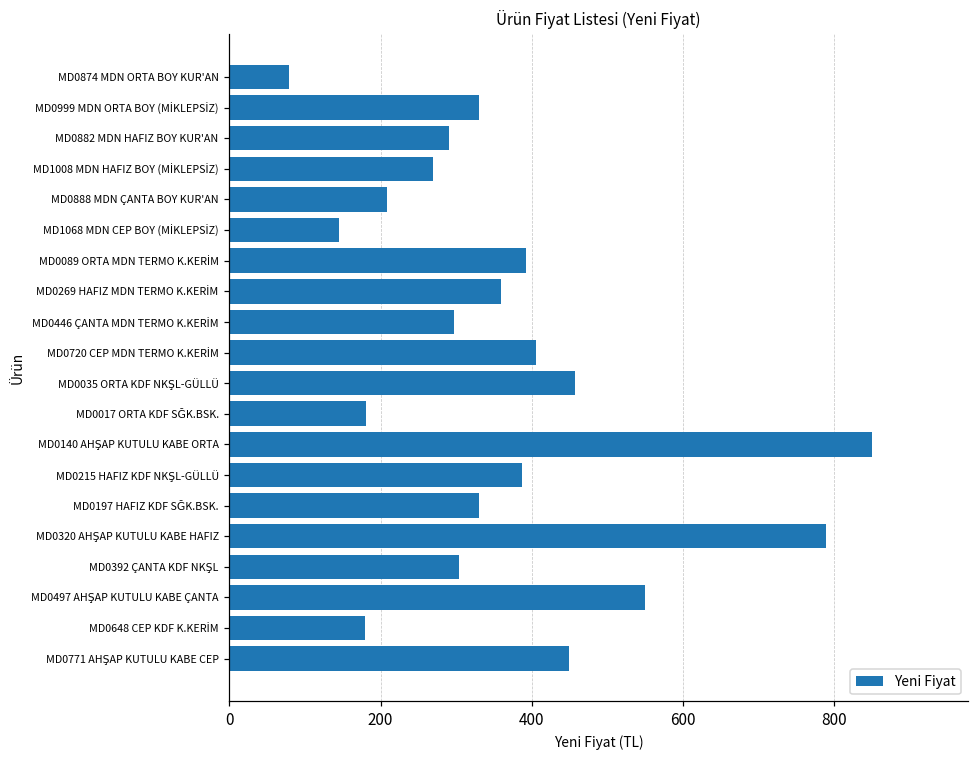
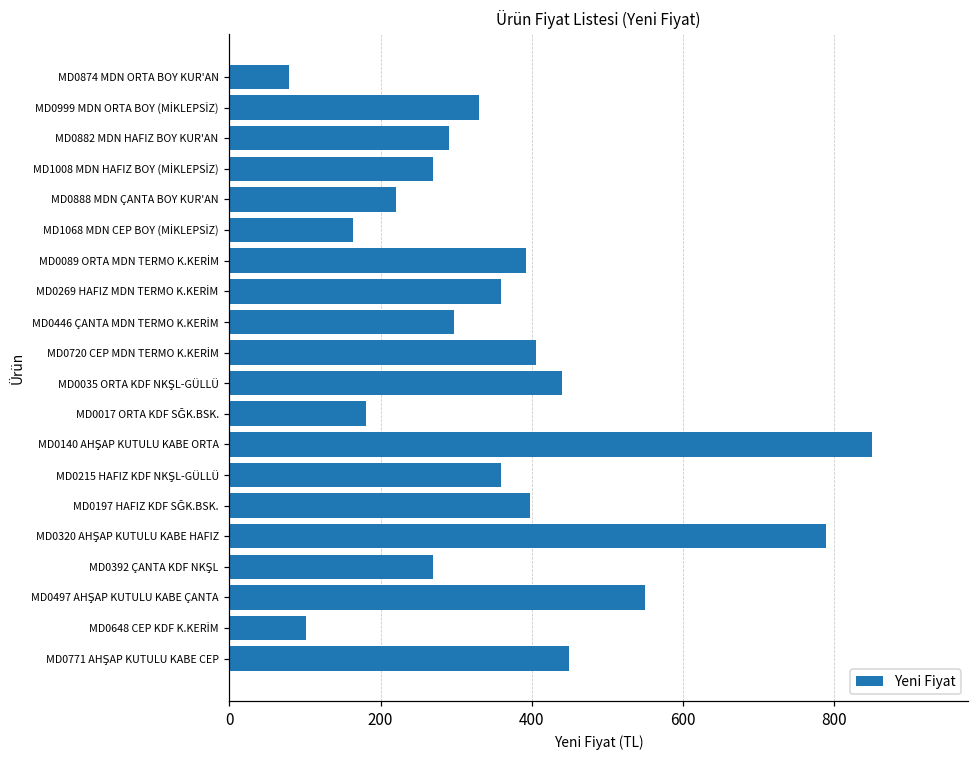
MD0888 MDN ÇANTA BOY KUR'AN: 210 -> 220
MD1068 MDN CEP BOY (MİKLEPSİZ): 150 -> 160
MD0035 ORTA KDF NKŞL-GÜLLÜ: 460 -> 440
MD0215 HAFIZ KDF NKŞL-GÜLLÜ: 390 -> 360
MD0197 HAFIZ KDF SĞK.BSK.: 330 -> 400
MD0392 ÇANTA KDF NKŞL: 300 -> 270
MD0648 CEP KDF K.KERİM: 180 -> 100
